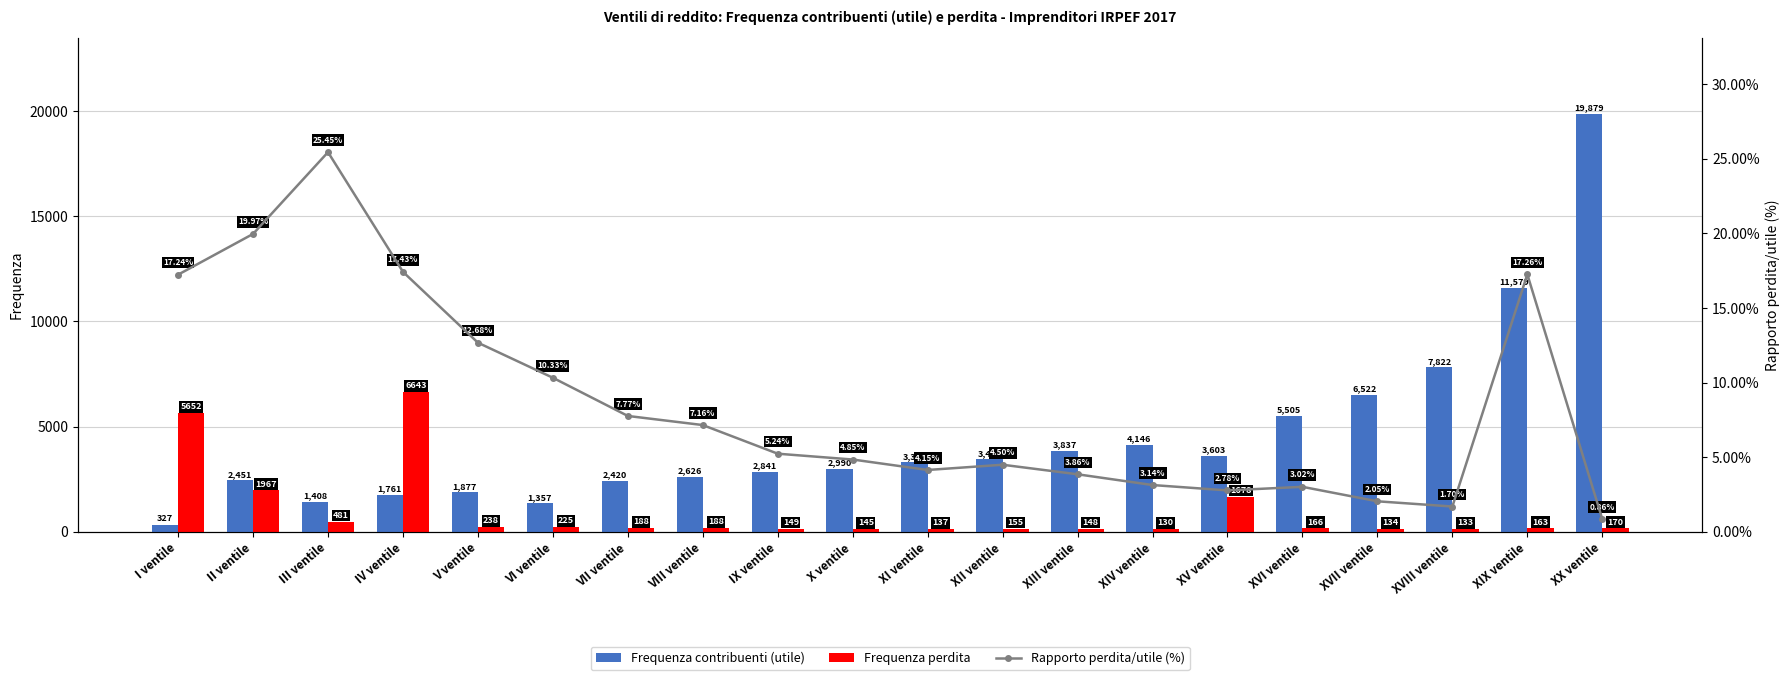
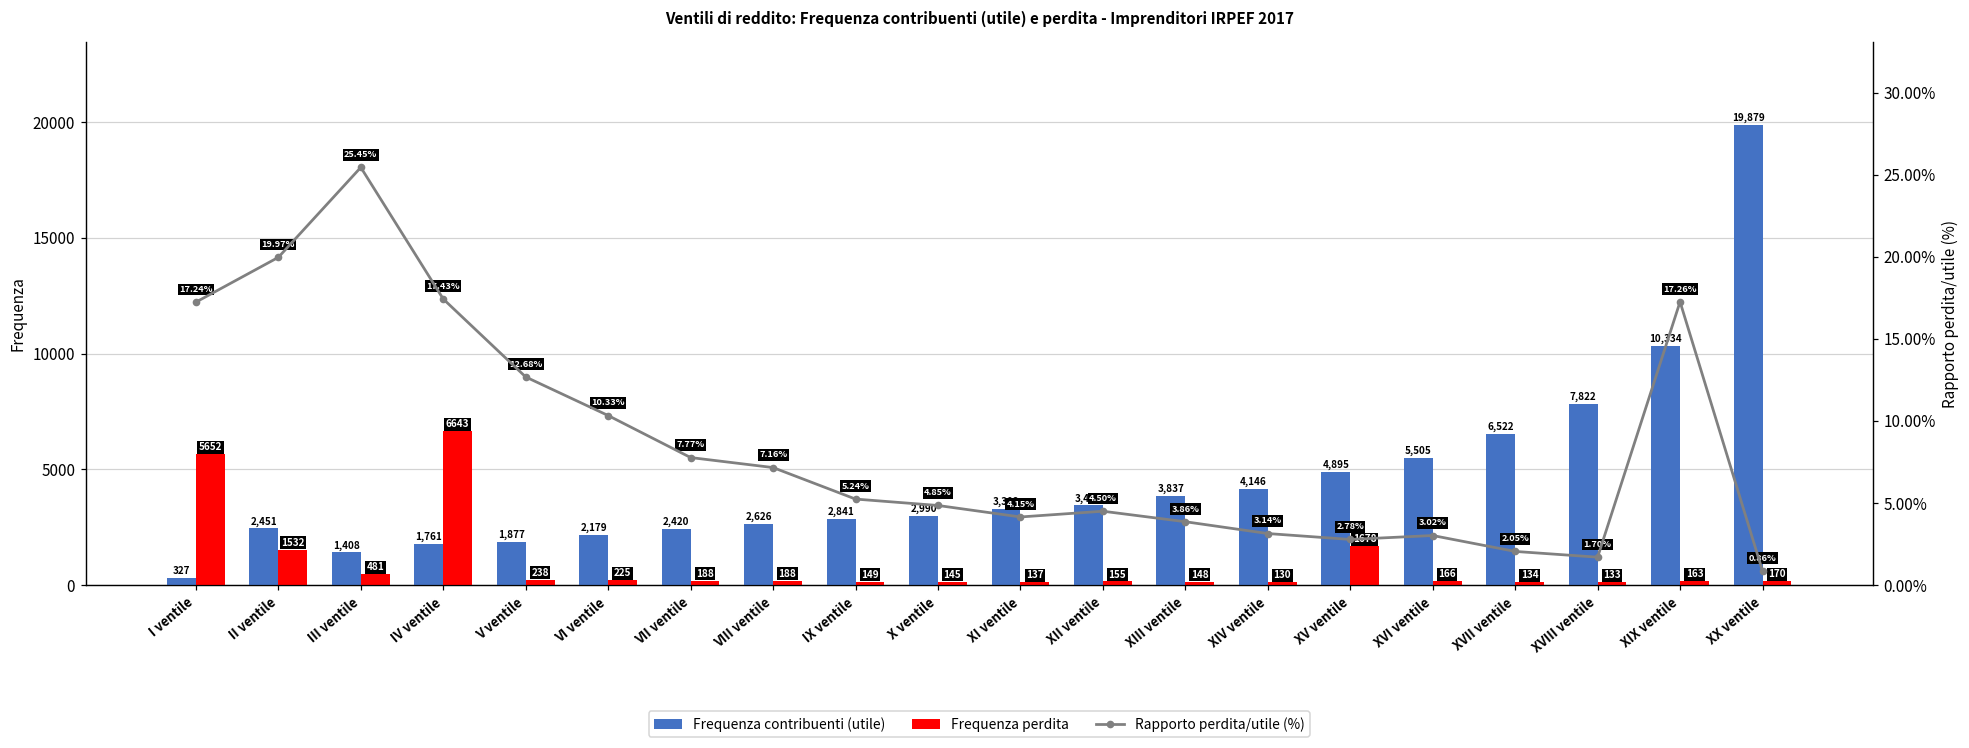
Frequenza perdita, II ventile: 1967 -> 1532
Frequenza contribuenti (utile), VI ventile: 1,357 -> 2,179
Frequenza contribuenti (utile), XV ventile: 3,603 -> 4,895
Frequenza contribuenti (utile), XIX ventile: 11,579 -> 10,334
